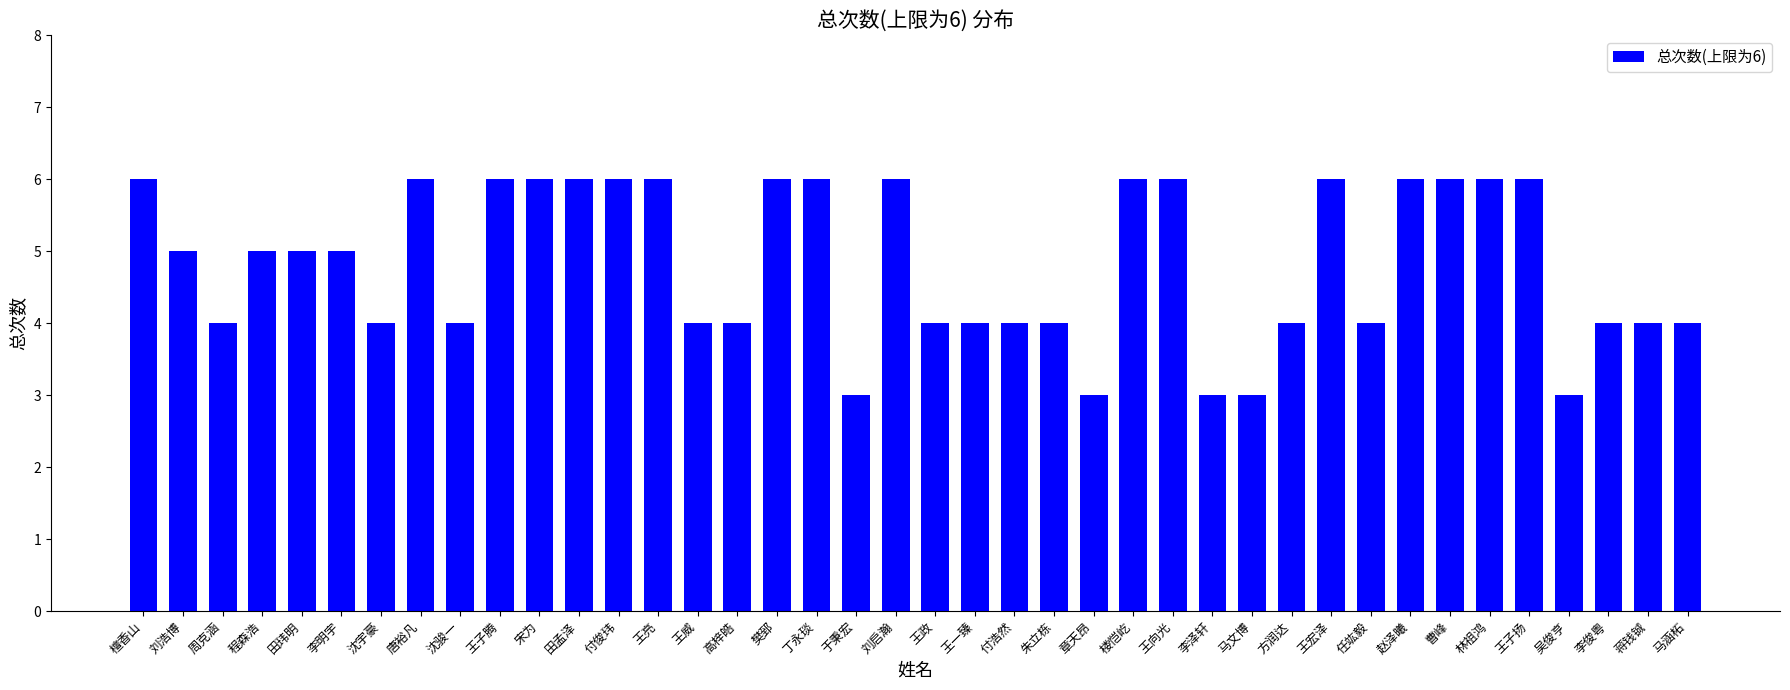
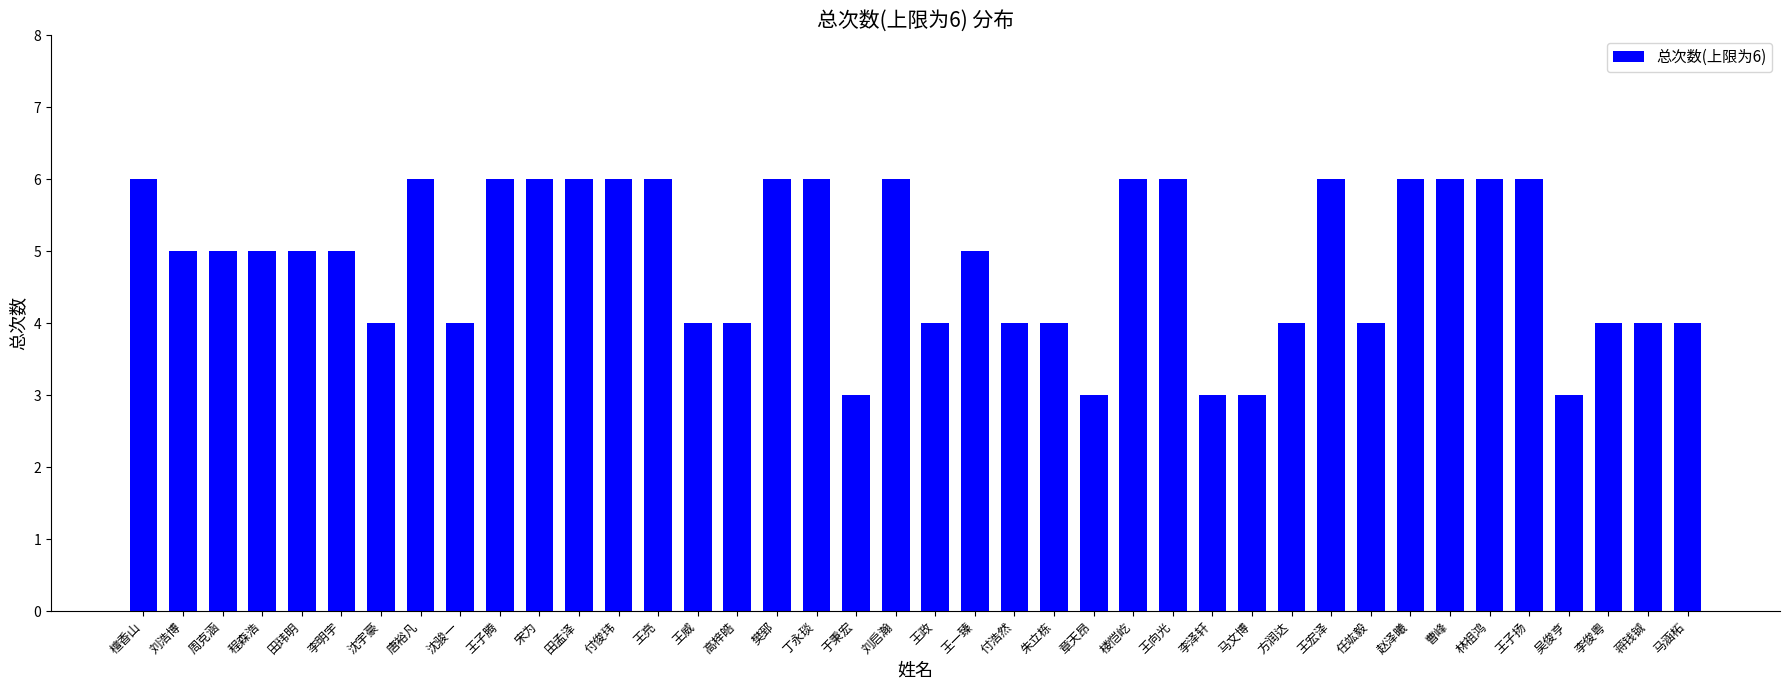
周克涵: 4 -> 5
王一臻: 4 -> 5
